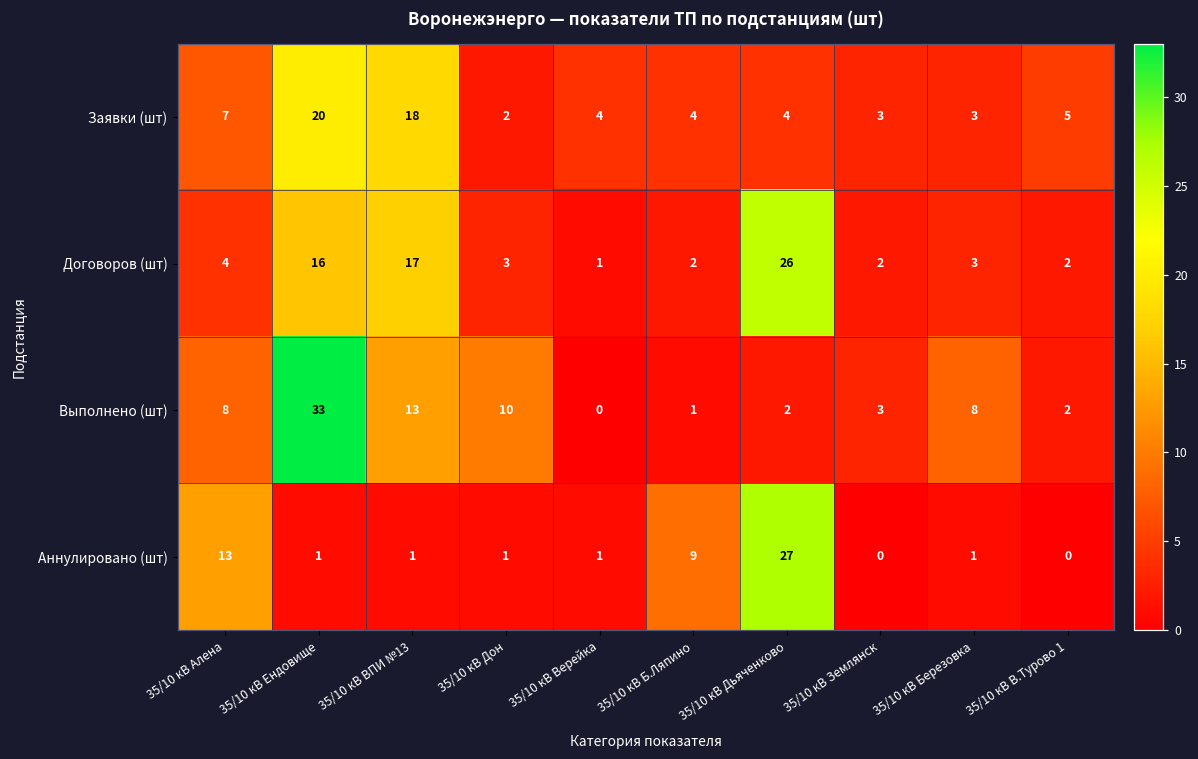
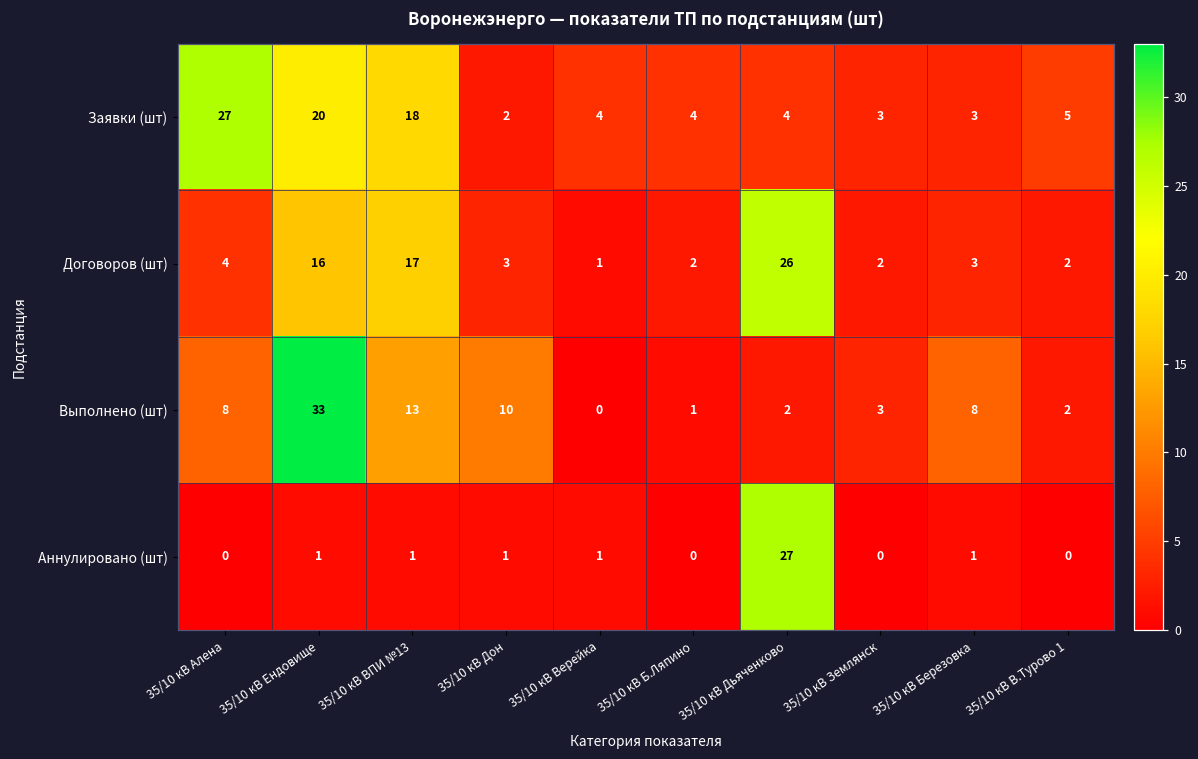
Заявки (шт), 35/10 кВ Алена: 7 -> 27
Аннулировано (шт), 35/10 кВ Алена: 13 -> 0
Аннулировано (шт), 35/10 кВ Б.Ляпино: 9 -> 0
